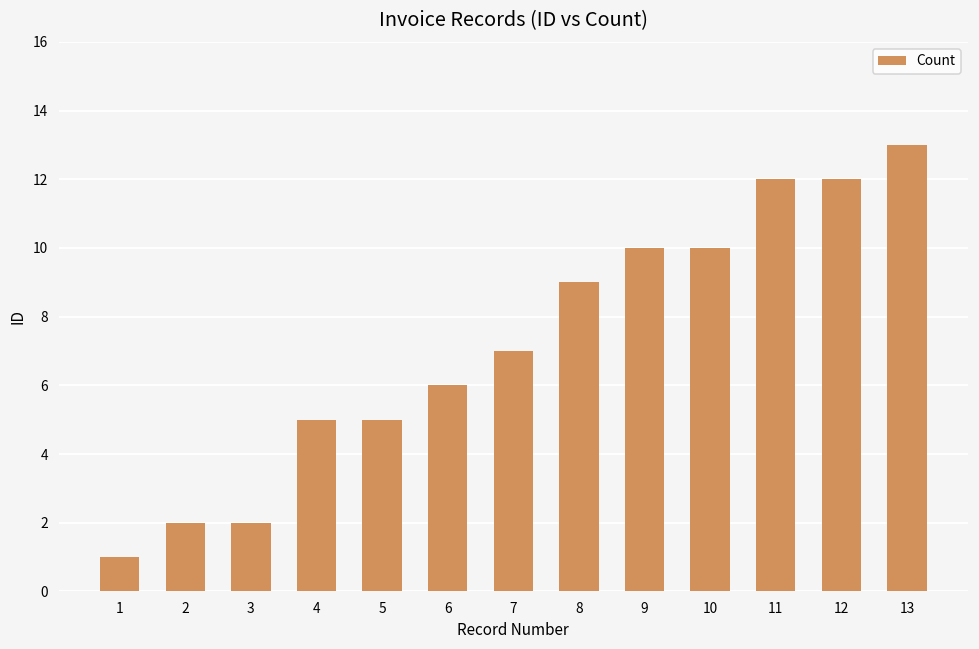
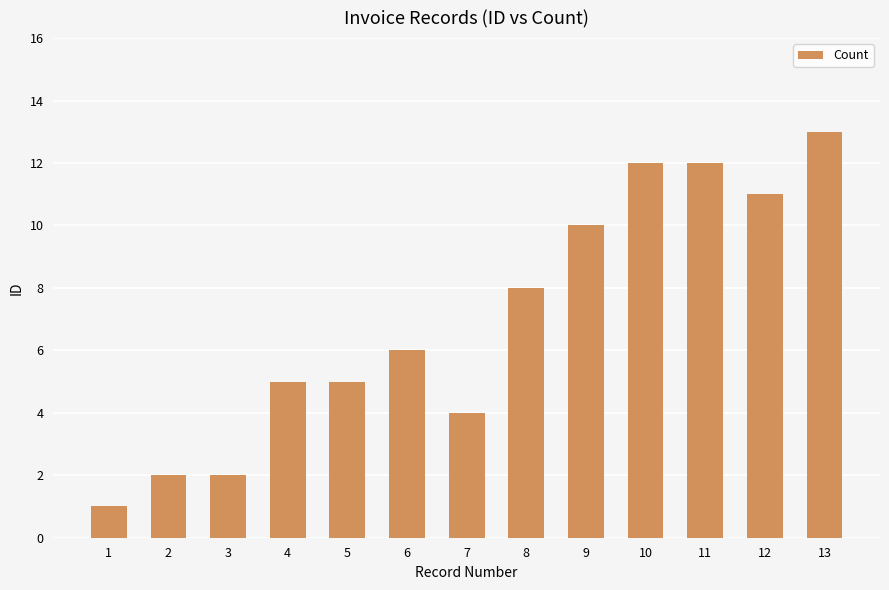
7: 7 -> 4
8: 9 -> 8
10: 10 -> 12
12: 12 -> 11
